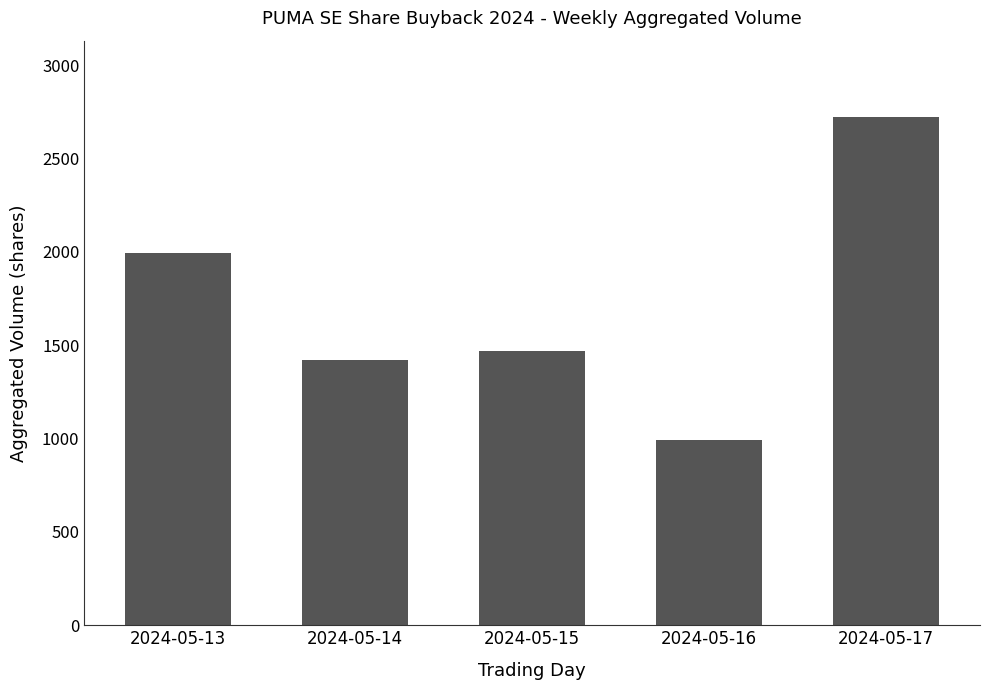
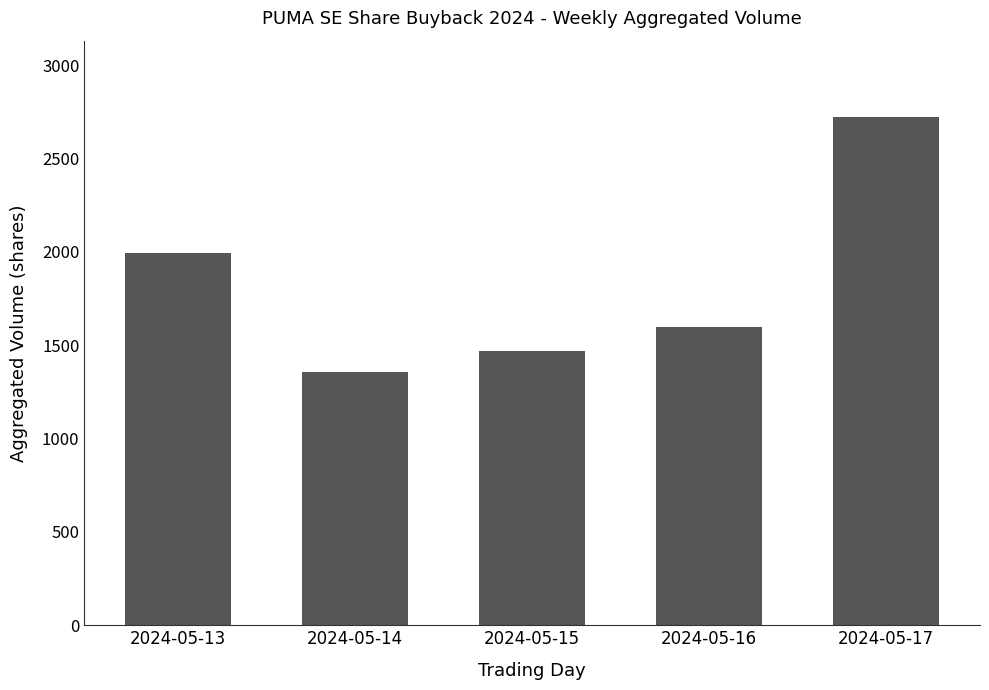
2024-05-14: 1420 -> 1360
2024-05-16: 990 -> 1600
